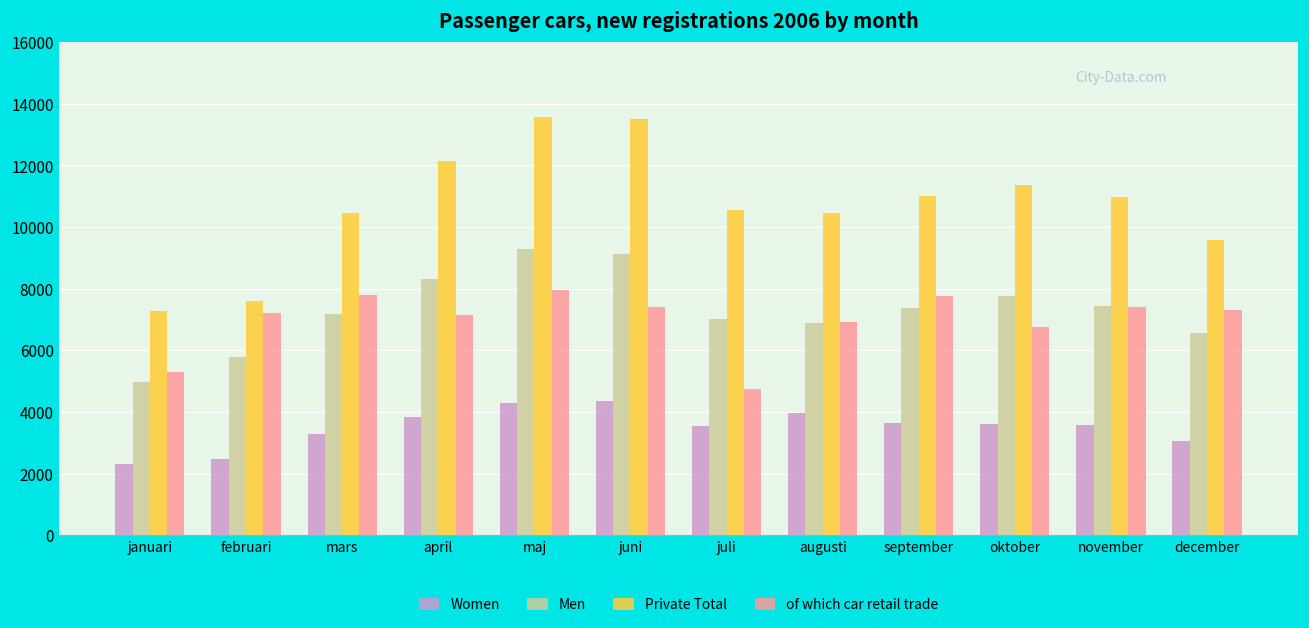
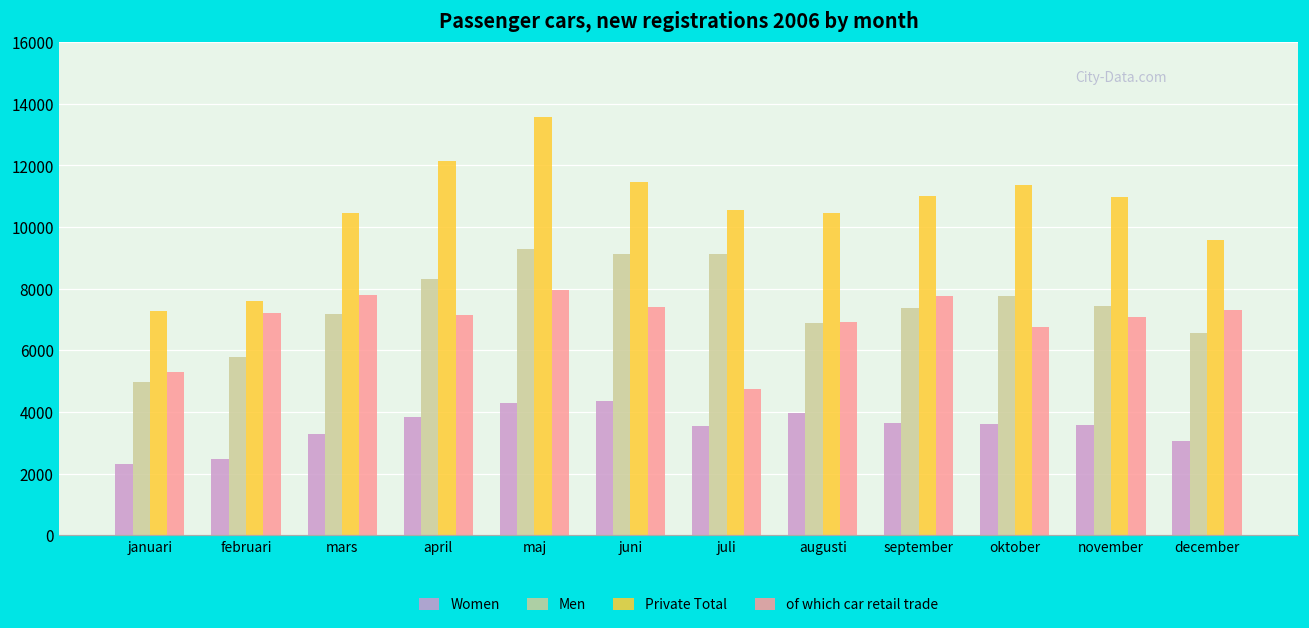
Private Total, juni: 13500 -> 11500
Men, juli: 7000 -> 9100
of which car retail trade, november: 7400 -> 7100
